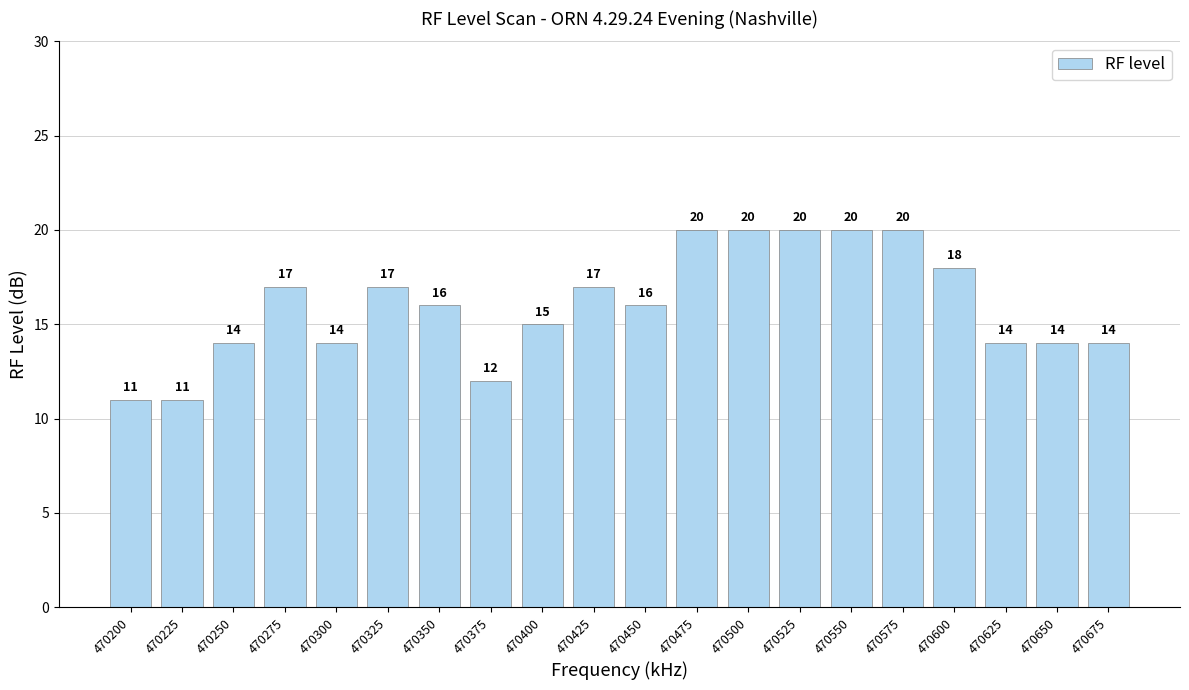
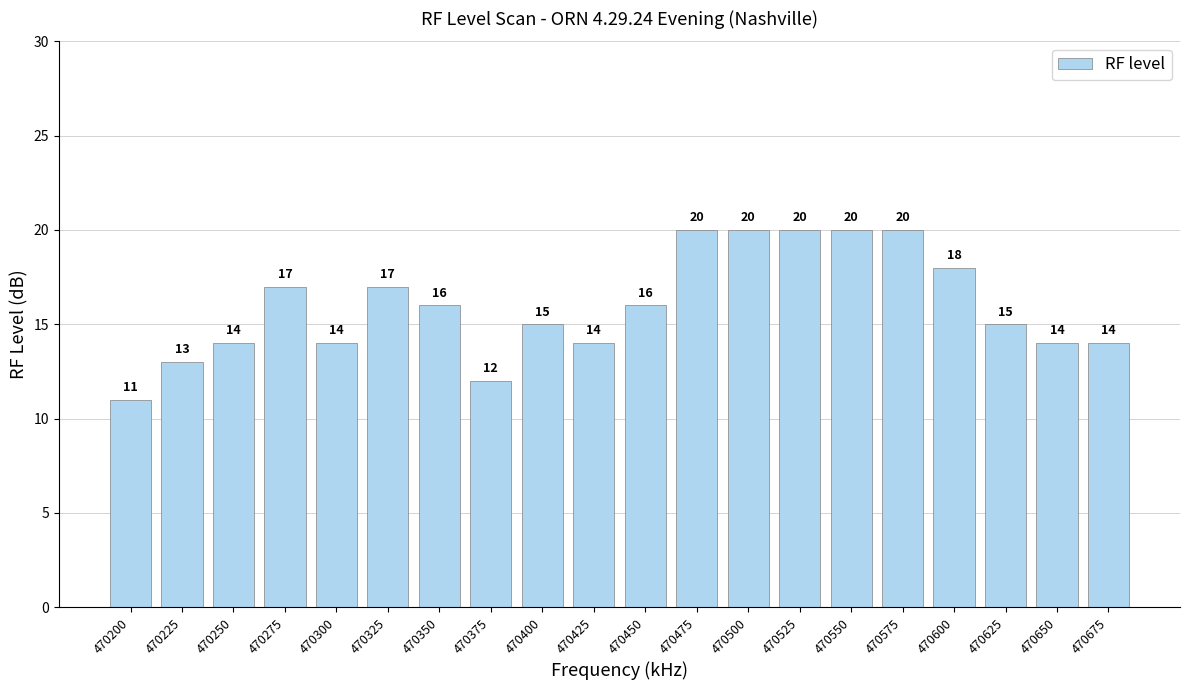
470225: 11 -> 13
470425: 17 -> 14
470625: 14 -> 15
